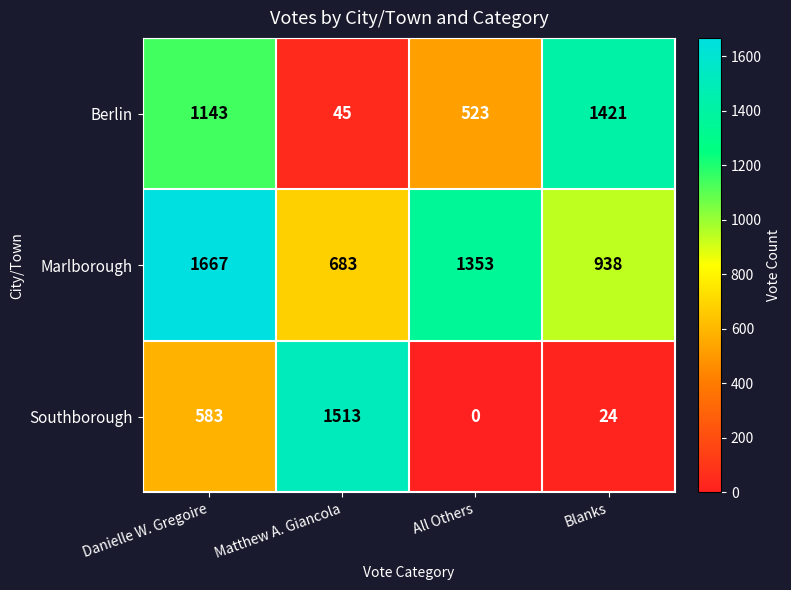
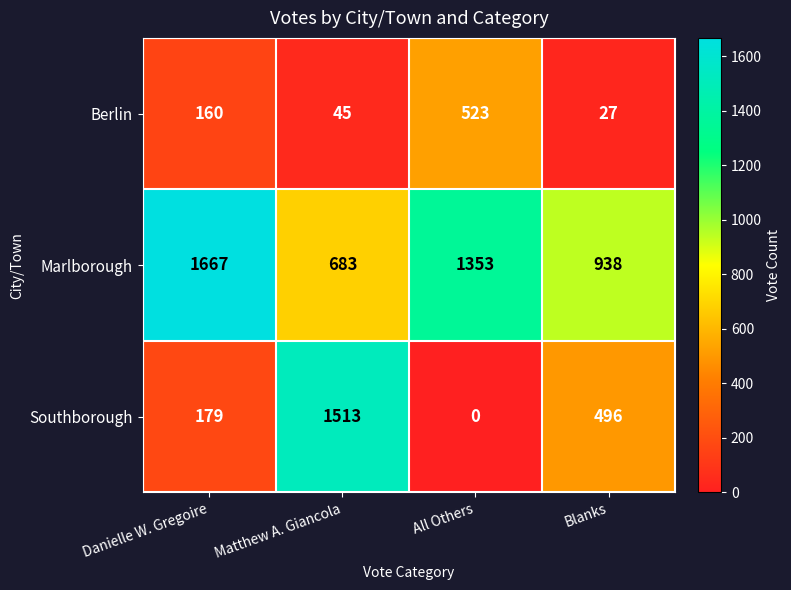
Berlin, Danielle W. Gregoire: 1143 -> 160
Berlin, Blanks: 1421 -> 27
Southborough, Danielle W. Gregoire: 583 -> 179
Southborough, Blanks: 24 -> 496
